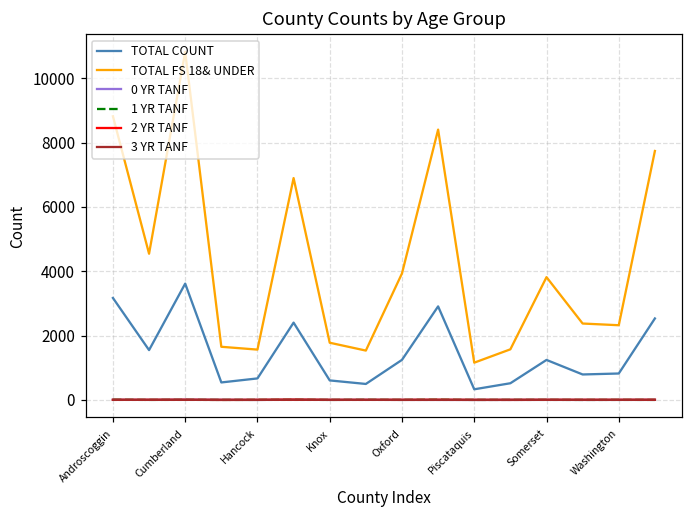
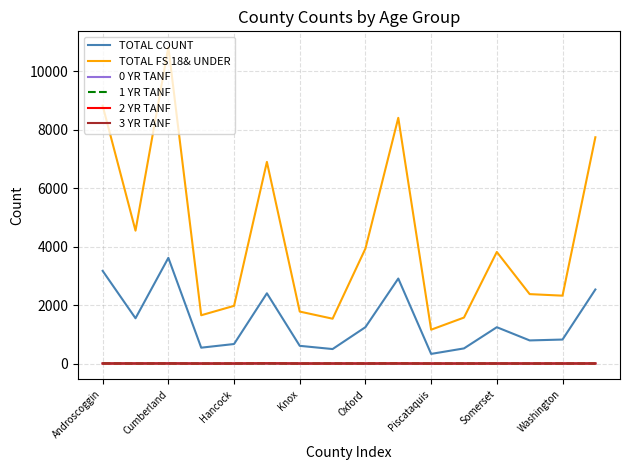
TOTAL FS 18& UNDER, Hancock: 1600 -> 2000
